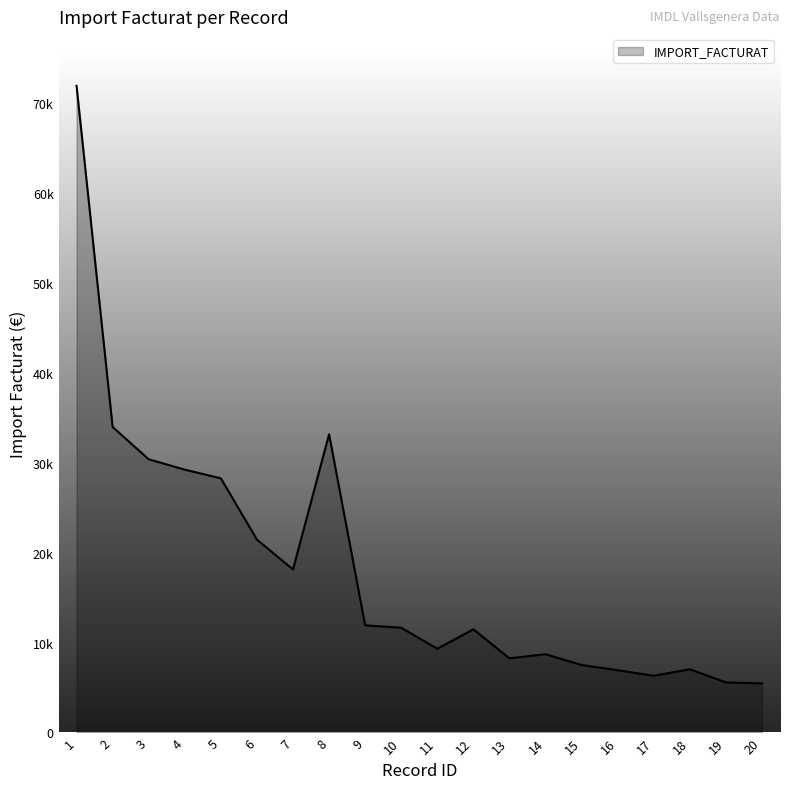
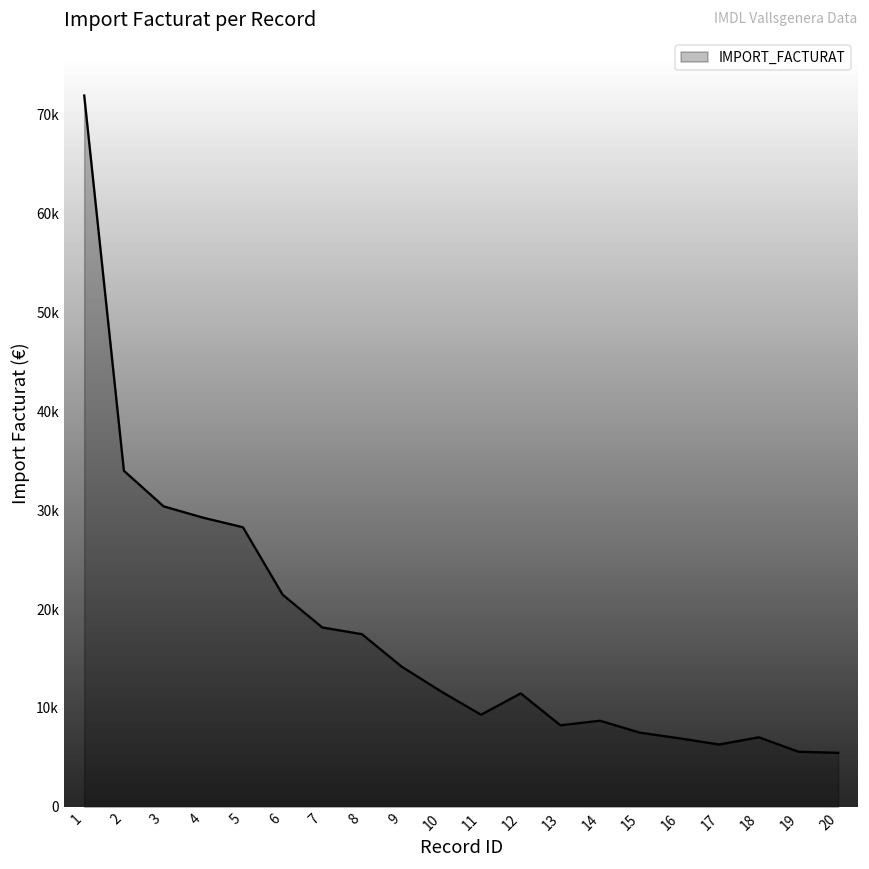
8: 33000 -> 17000
9: 12000 -> 14000
